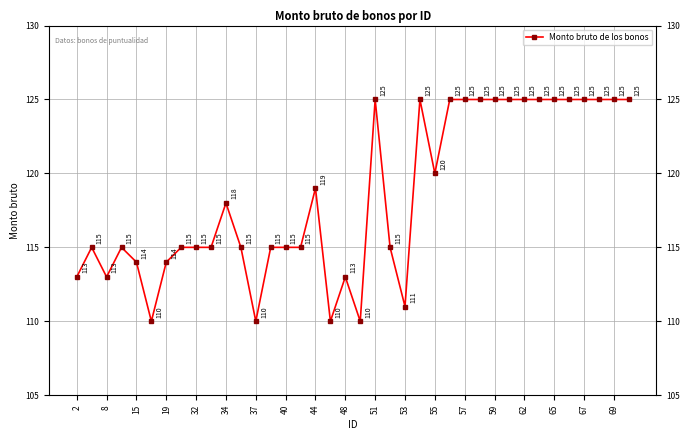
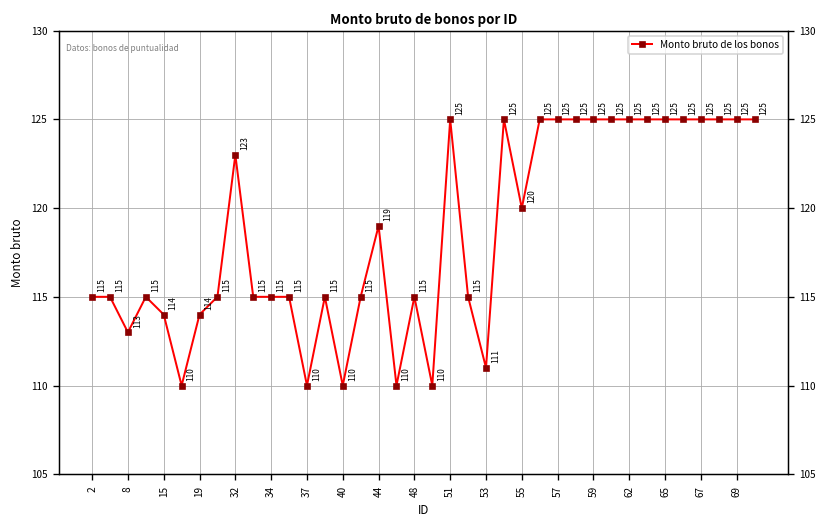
2: 113 -> 115
32: 115 -> 123
34: 118 -> 115
40: 115 -> 110
48: 113 -> 115
